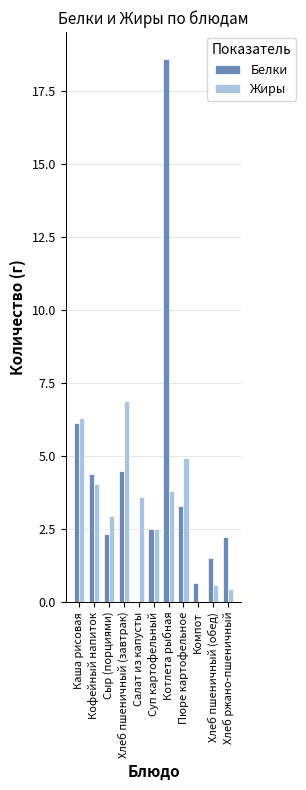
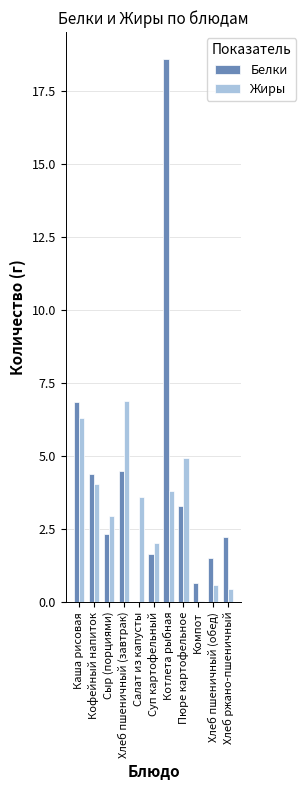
Белки, Каша рисовая: 6.1 -> 6.8
Белки, Суп картофельный: 2.5 -> 1.7
Жиры, Суп картофельный: 2.5 -> 2.0
